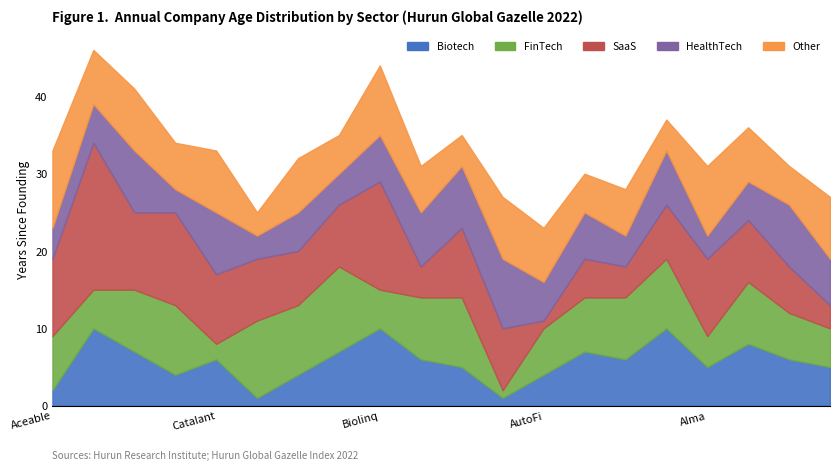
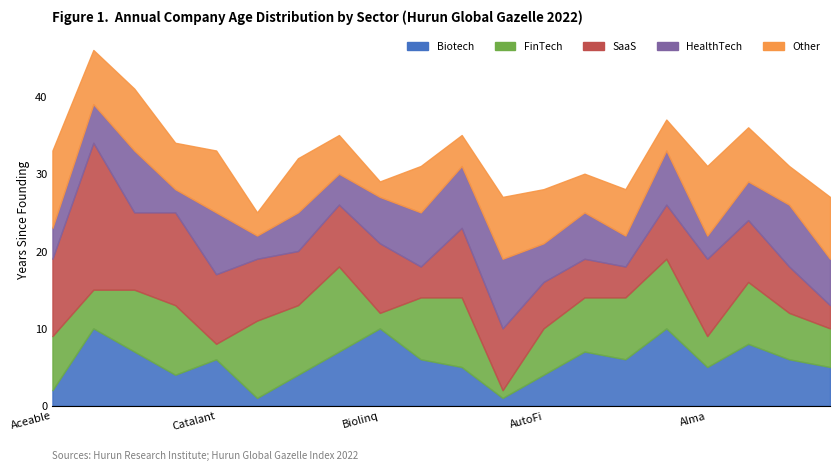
FinTech, Biolinq: 5 -> 2
SaaS, Biolinq: 14 -> 9
Other, Biolinq: 9 -> 2
SaaS, AutoFi: 1 -> 6
